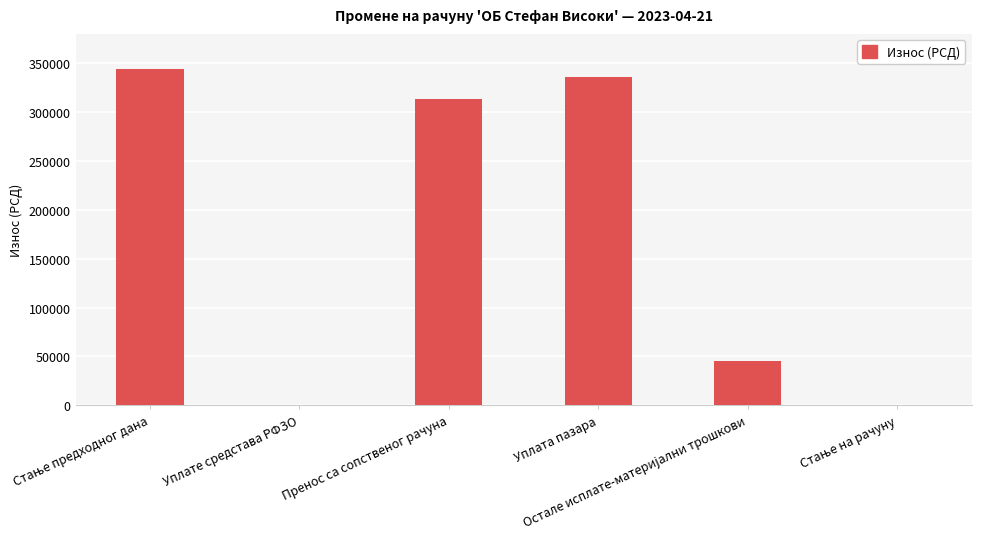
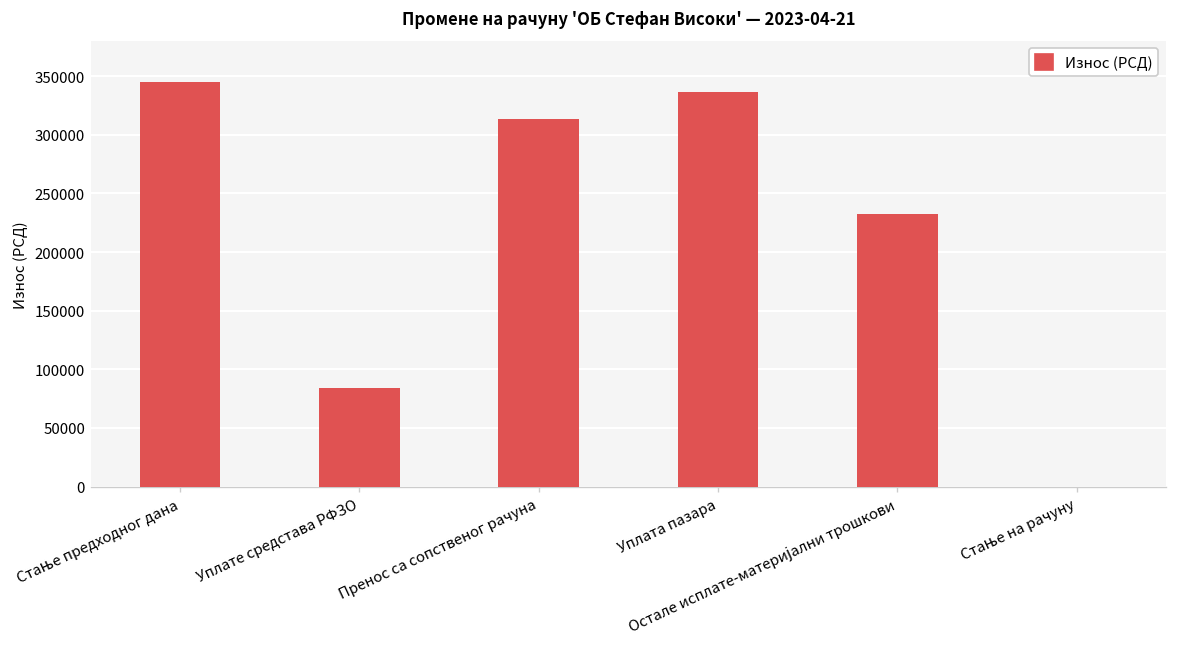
Уплате средстава РФЗО: 0 -> 80000
Остале исплате-материјални трошкови: 50000 -> 230000
